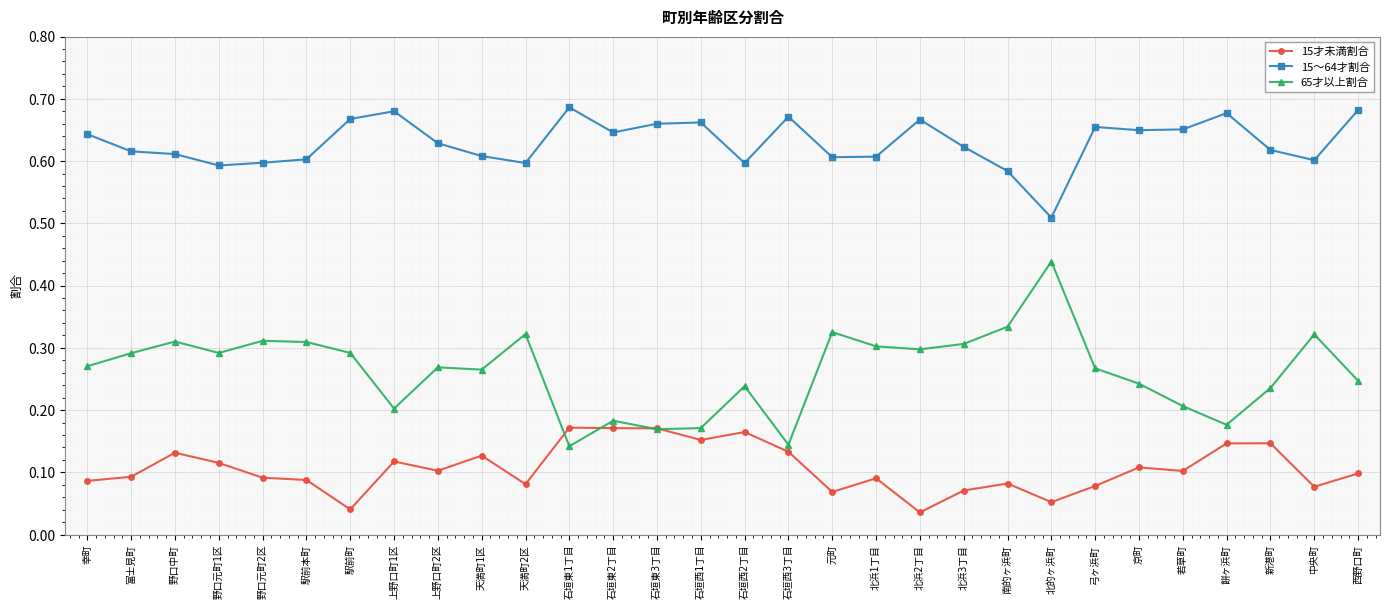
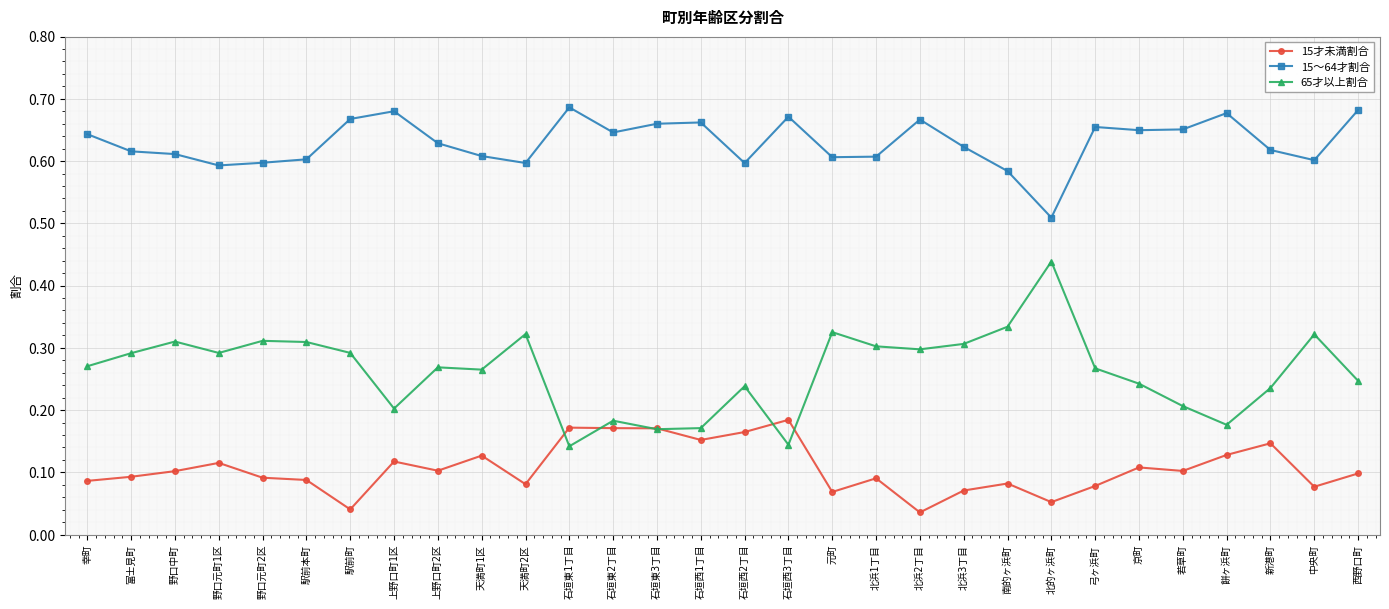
15才未満割合, 野口中町: 0.13 -> 0.10
15才未満割合, 石垣西3丁目: 0.13 -> 0.18
15才未満割合, 餅ヶ浜町: 0.15 -> 0.13
